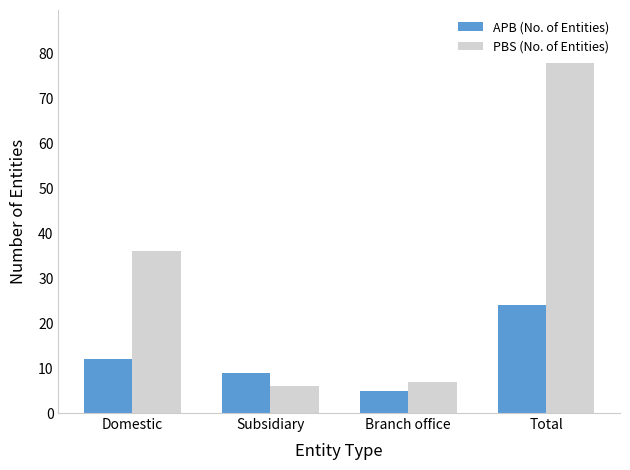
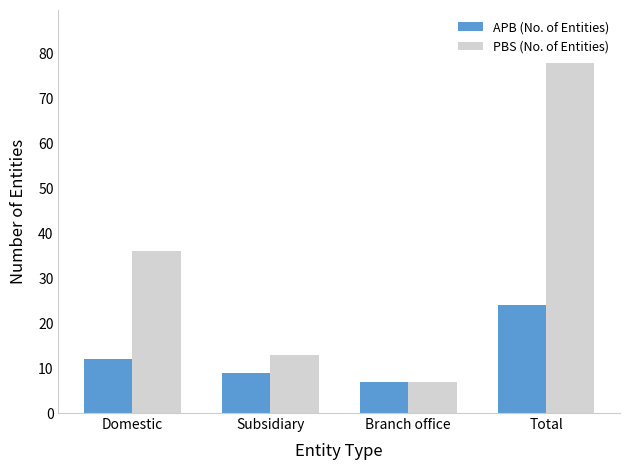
PBS (No. of Entities), Subsidiary: 6 -> 13
APB (No. of Entities), Branch office: 5 -> 7
